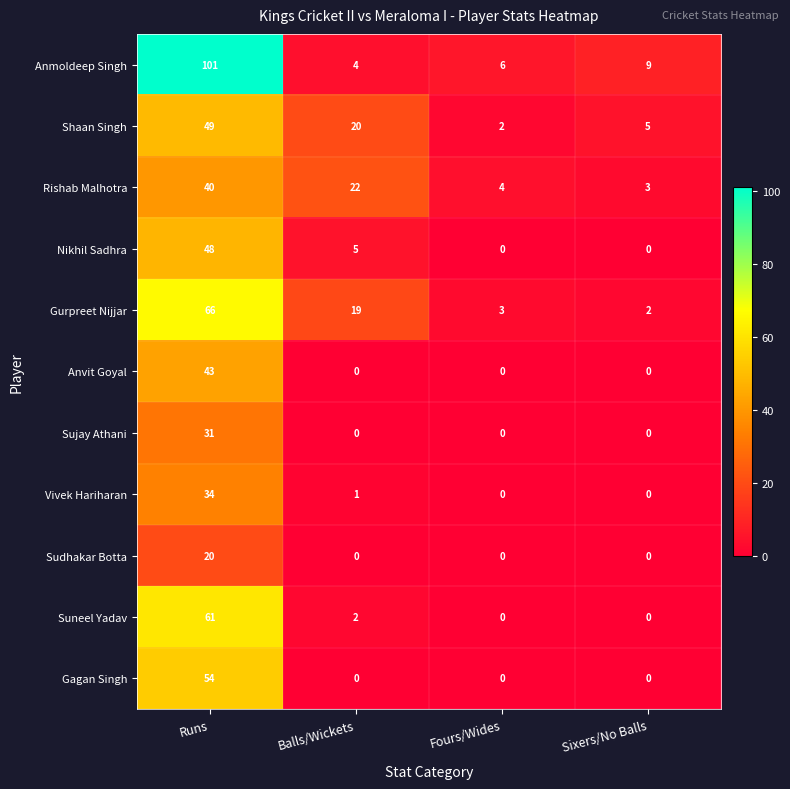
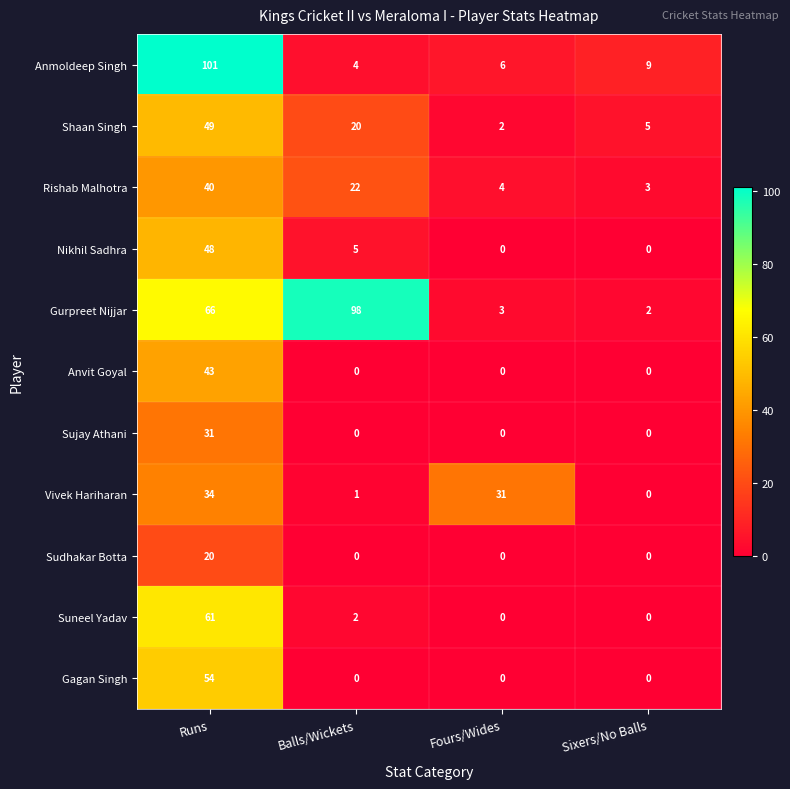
Gurpreet Nijjar, Balls/Wickets: 19 -> 98
Vivek Hariharan, Fours/Wides: 0 -> 31
